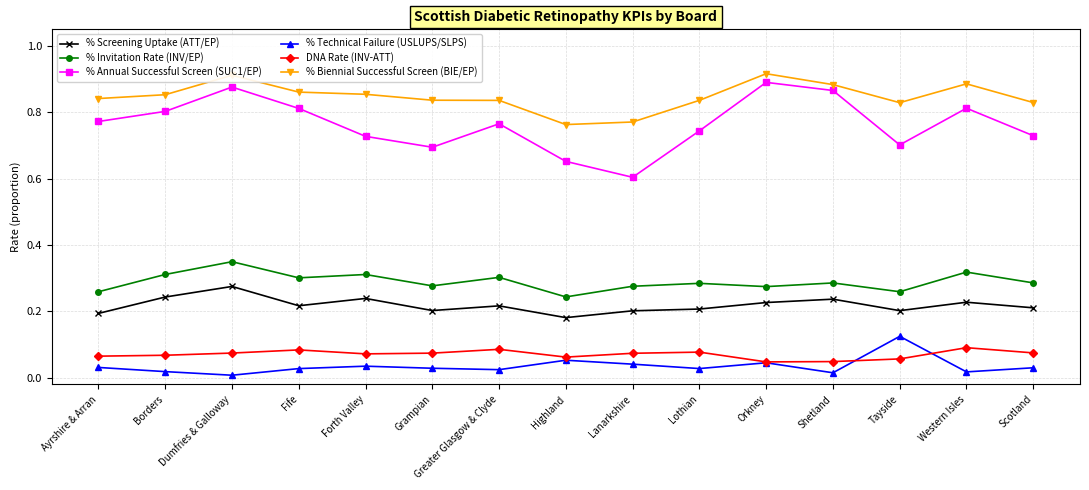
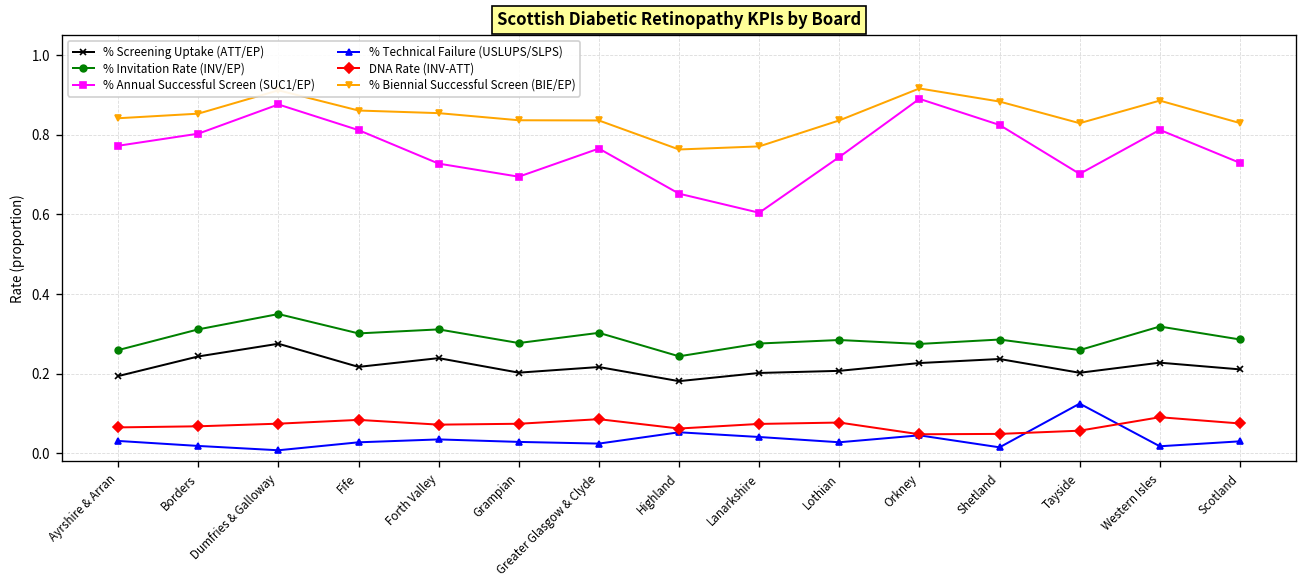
% Annual Successful Screen (SUC1/EP), Shetland: 0.87 -> 0.82
